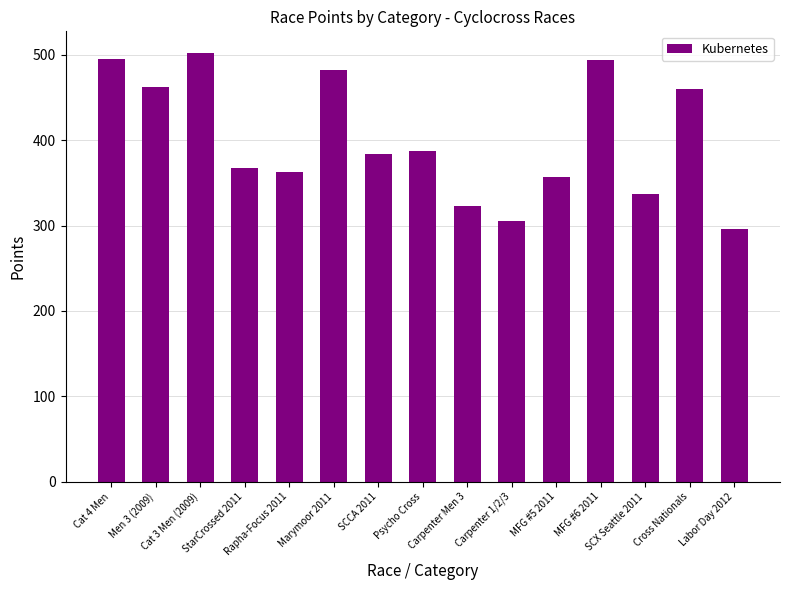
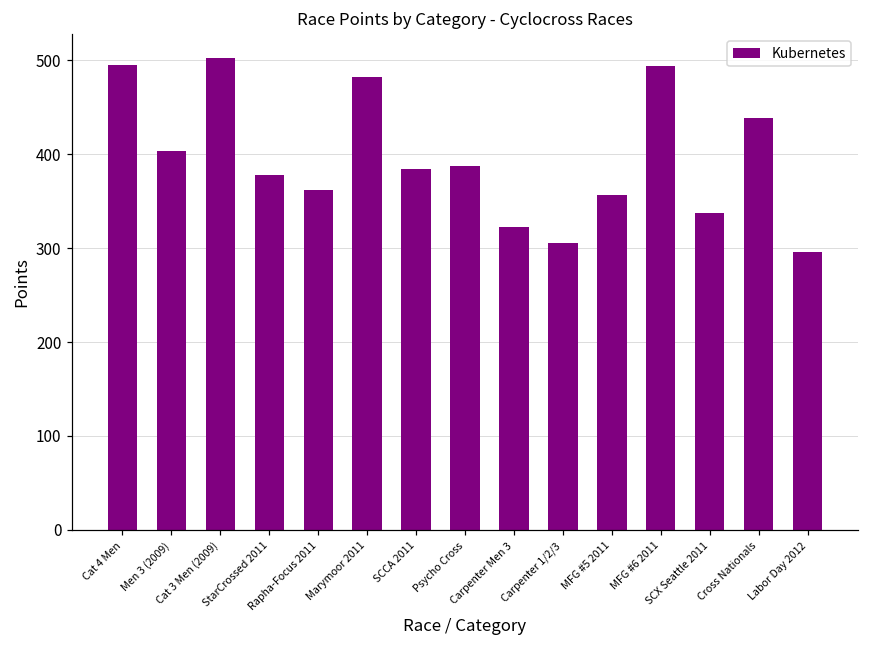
Men 3 (2009): 460 -> 400
StarCrossed 2011: 370 -> 380
Cross Nationals: 460 -> 440
